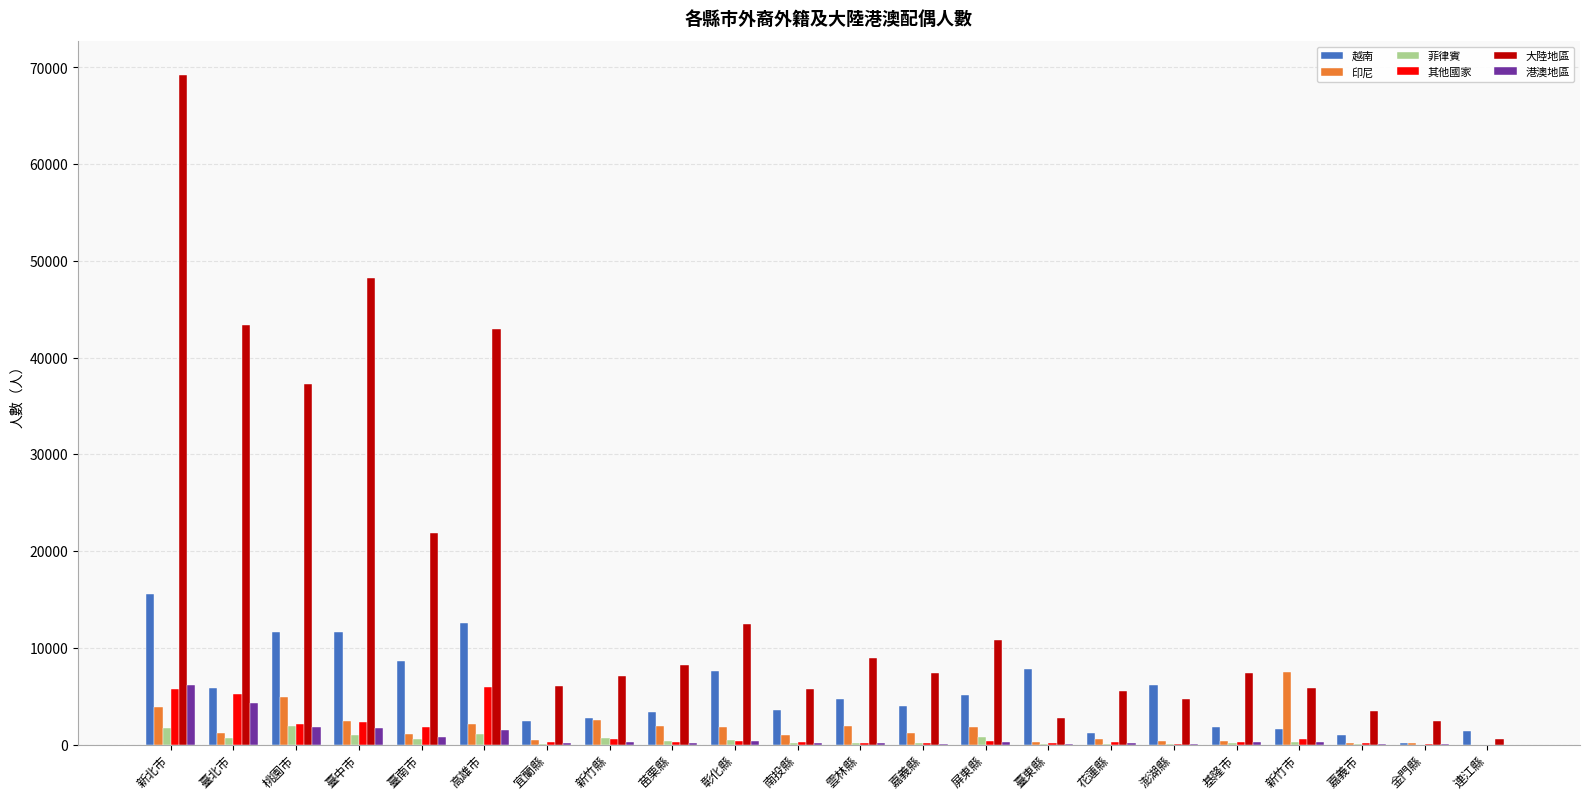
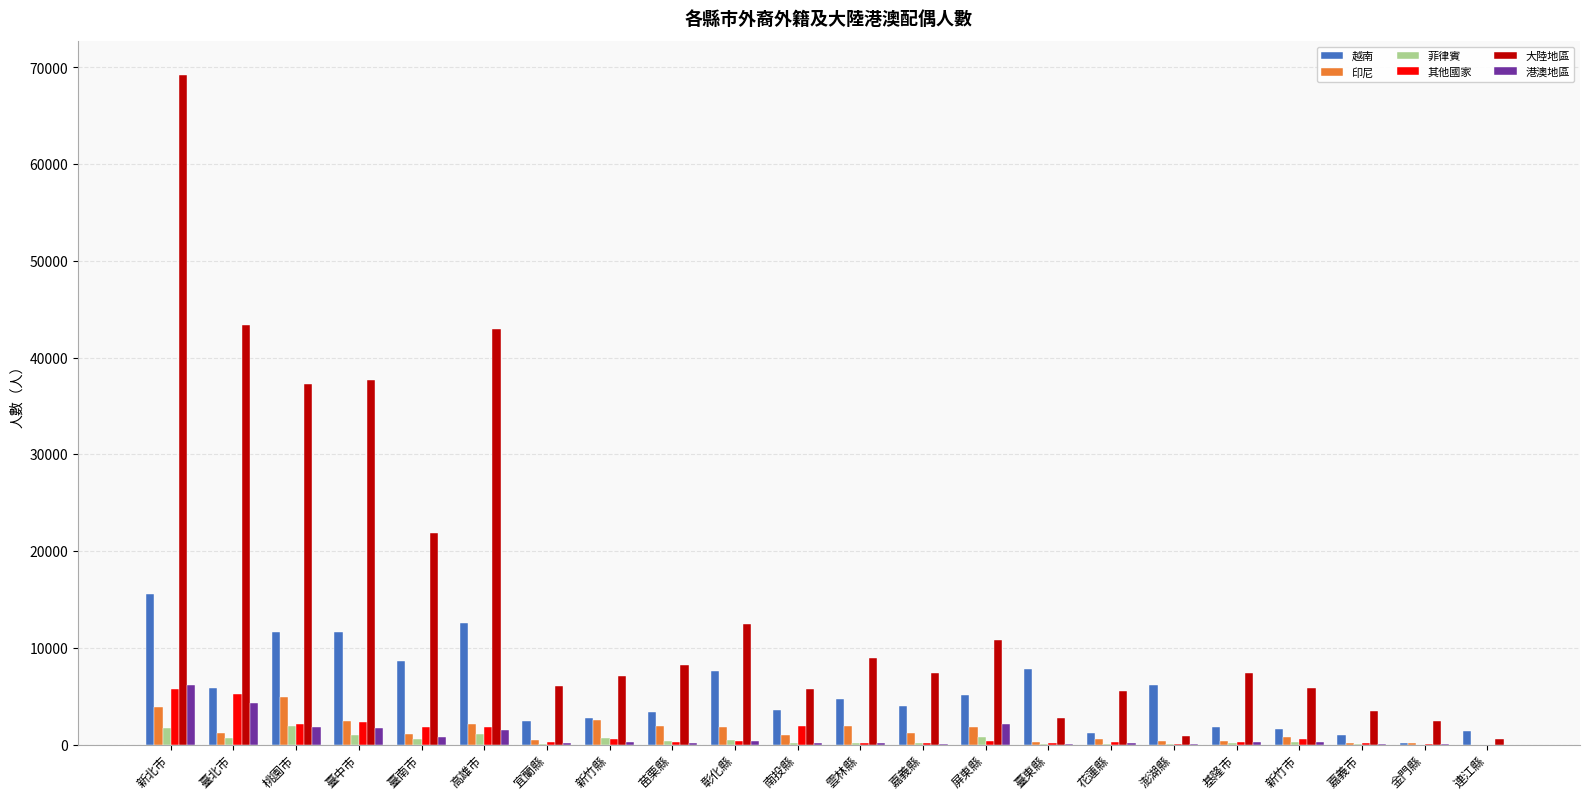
大陸地區, 臺中市: 48000 -> 38000
其他國家, 高雄市: 6000 -> 2000
其他國家, 南投縣: 0 -> 2000
港澳地區, 屏東縣: 0 -> 2000
大陸地區, 澎湖縣: 5000 -> 1000
印尼, 新竹市: 8000 -> 1000
